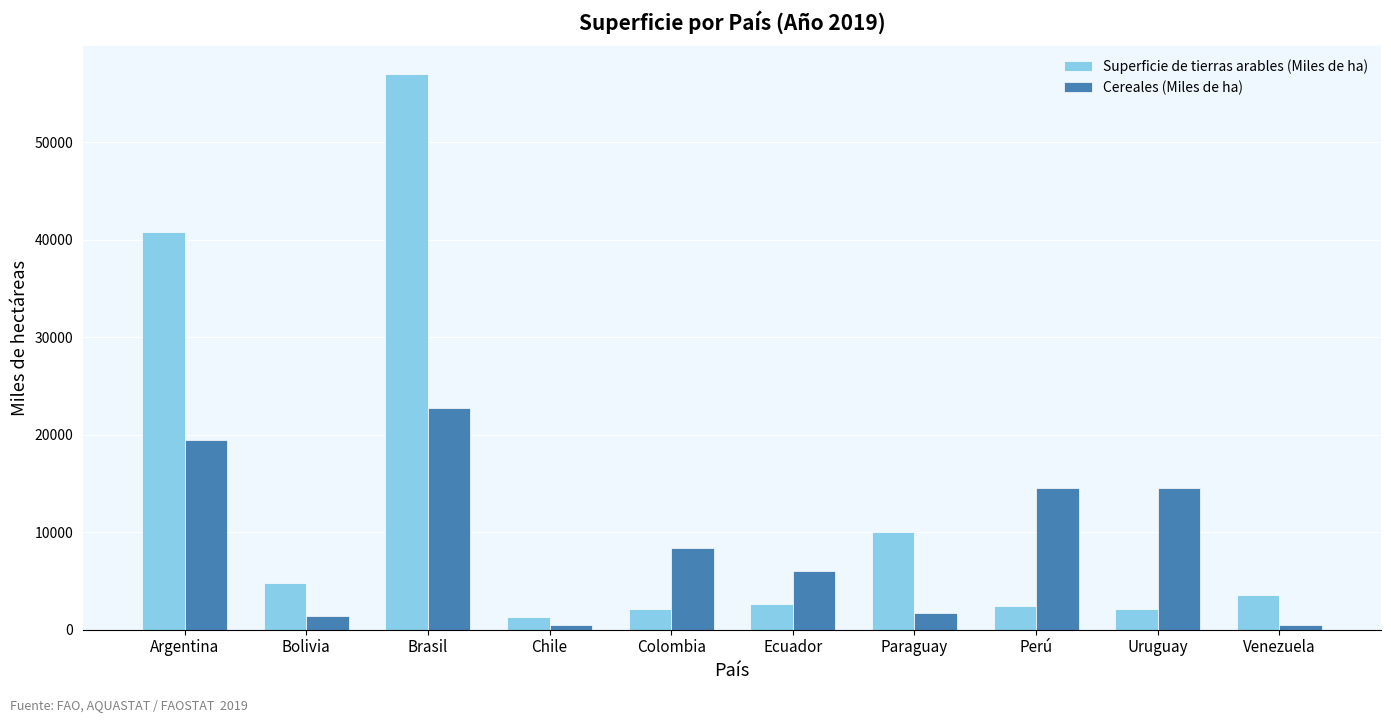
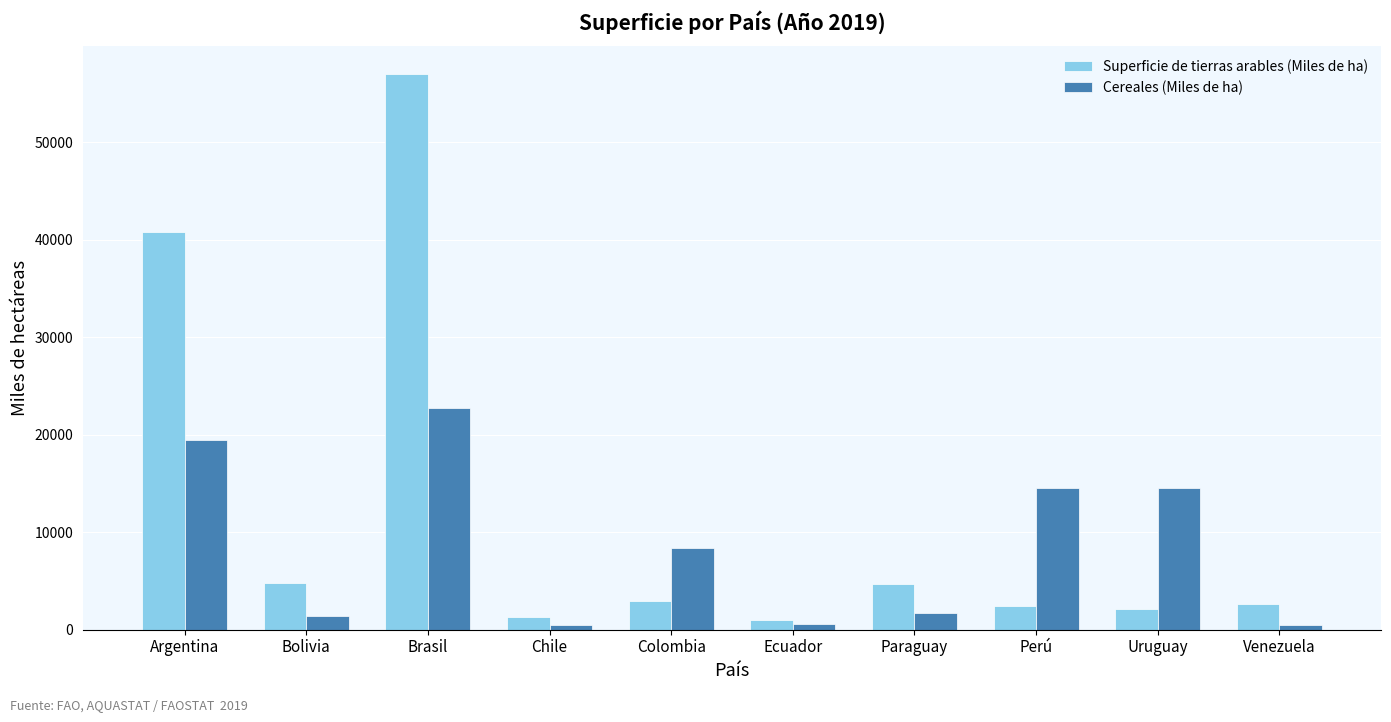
Superficie de tierras arables (Miles de ha), Colombia: 2000 -> 3000
Superficie de tierras arables (Miles de ha), Ecuador: 3000 -> 1000
Cereales (Miles de ha), Ecuador: 6000 -> 1000
Superficie de tierras arables (Miles de ha), Paraguay: 10000 -> 5000
Superficie de tierras arables (Miles de ha), Venezuela: 4000 -> 3000
